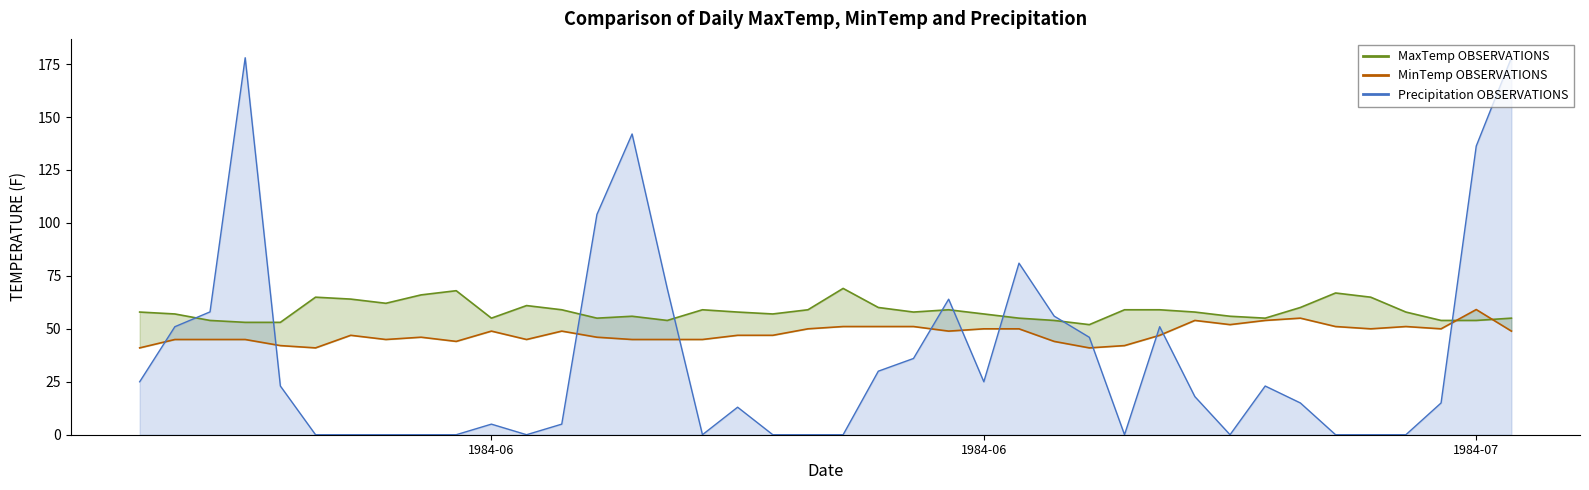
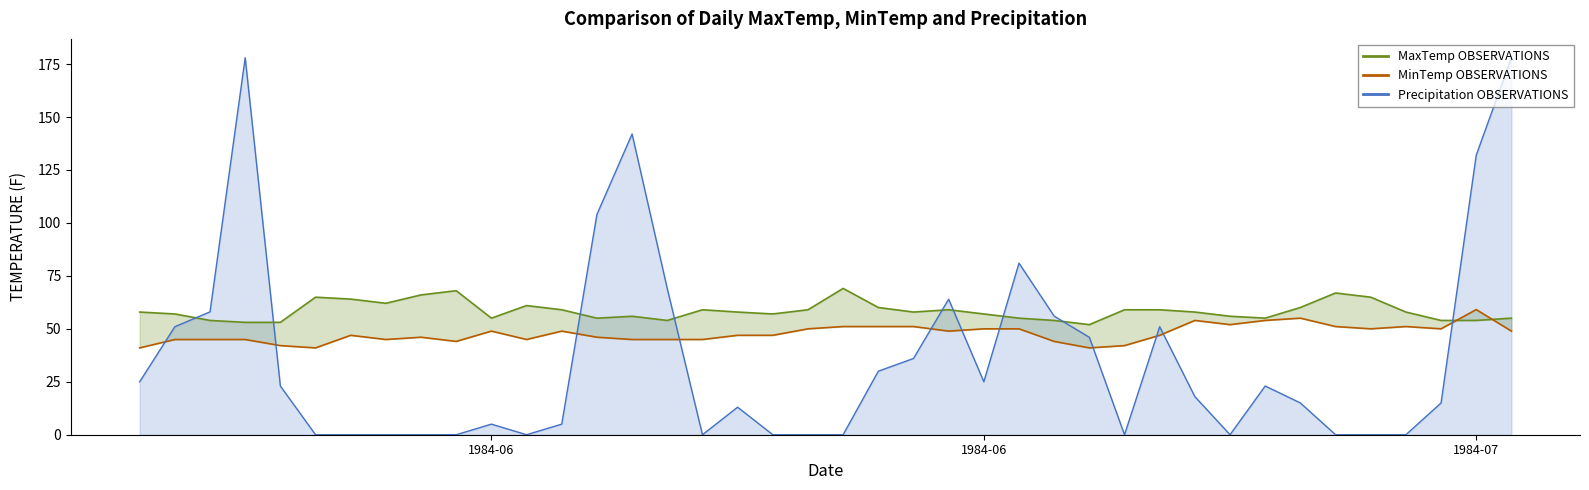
Precipitation OBSERVATIONS, 1984-07: 136 -> 132
